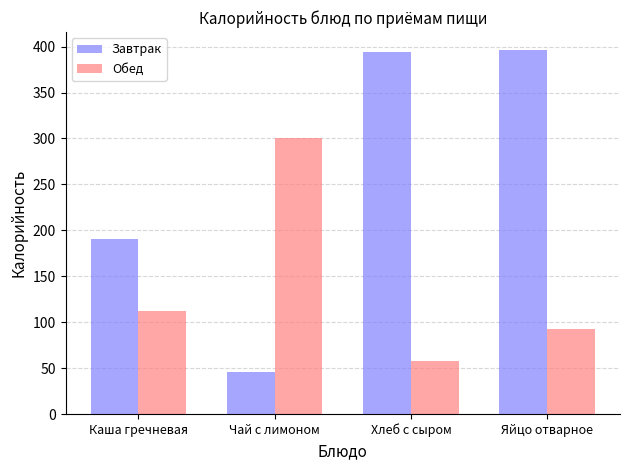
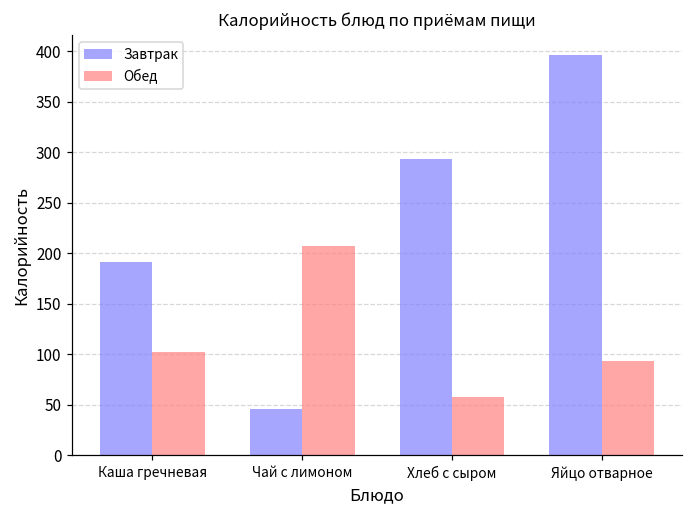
Обед, Каша гречневая: 110 -> 100
Обед, Чай с лимоном: 300 -> 210
Завтрак, Хлеб с сыром: 390 -> 290
